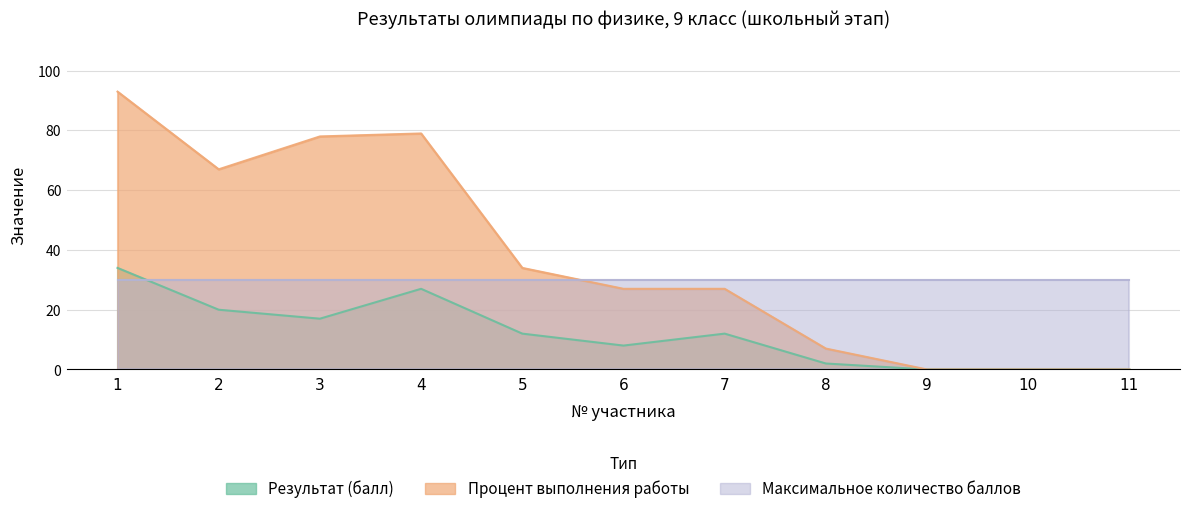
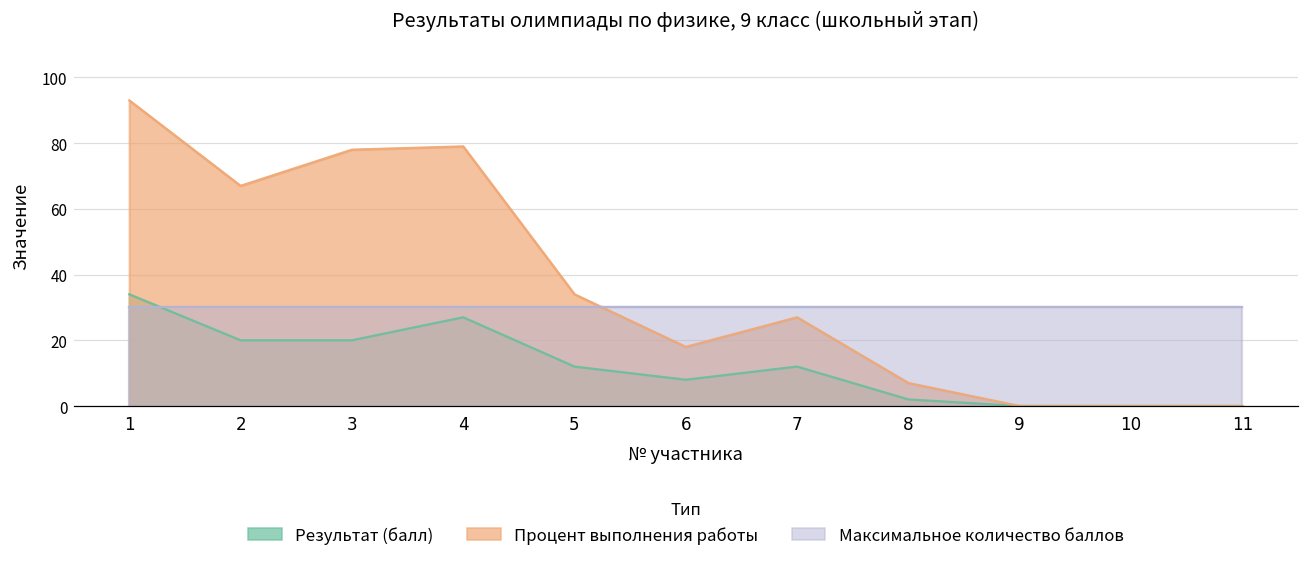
Результат (балл), 3: 17 -> 20
Процент выполнения работы, 6: 27 -> 18
